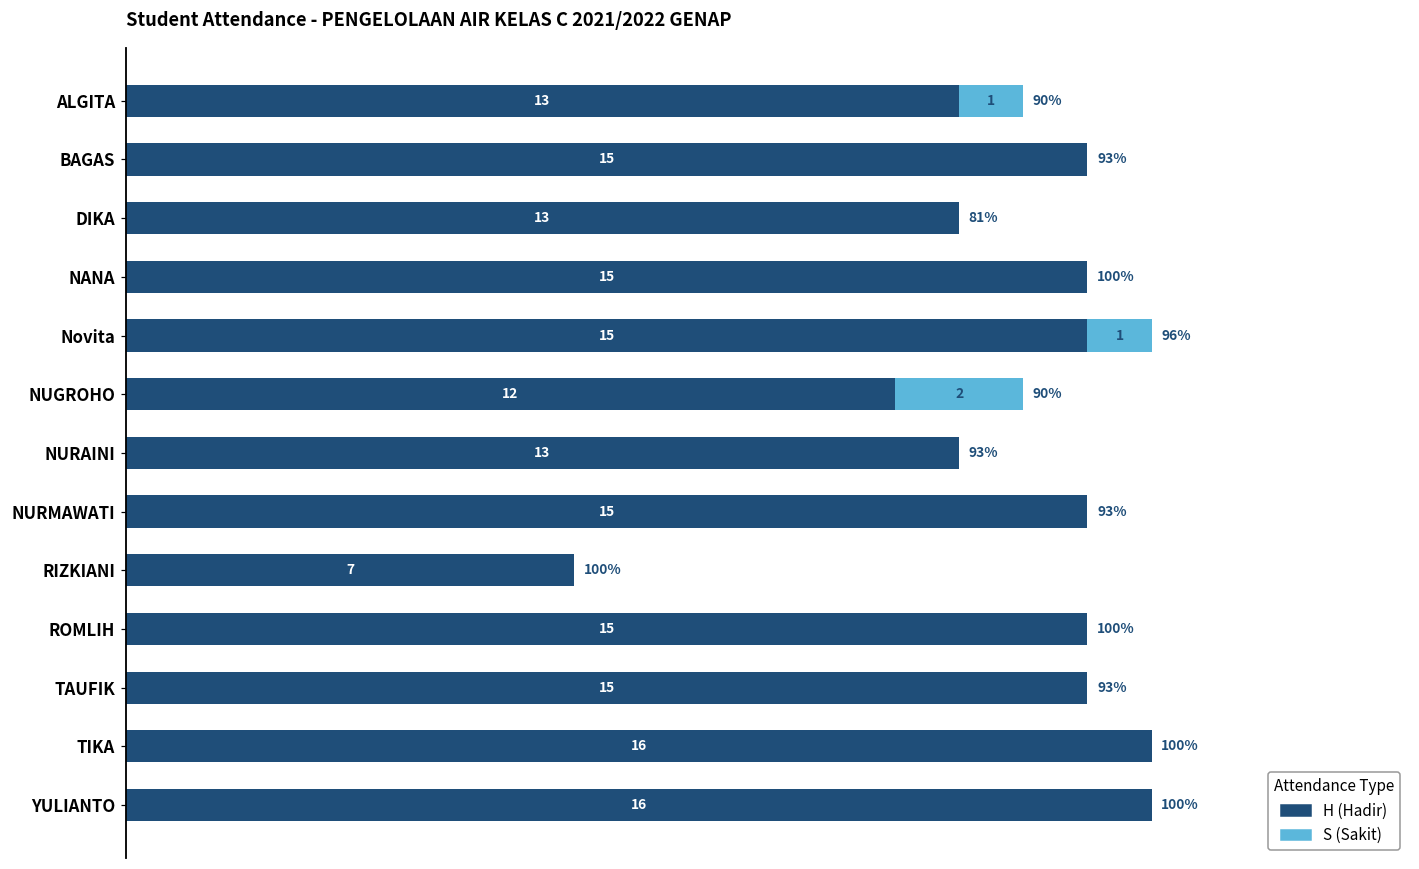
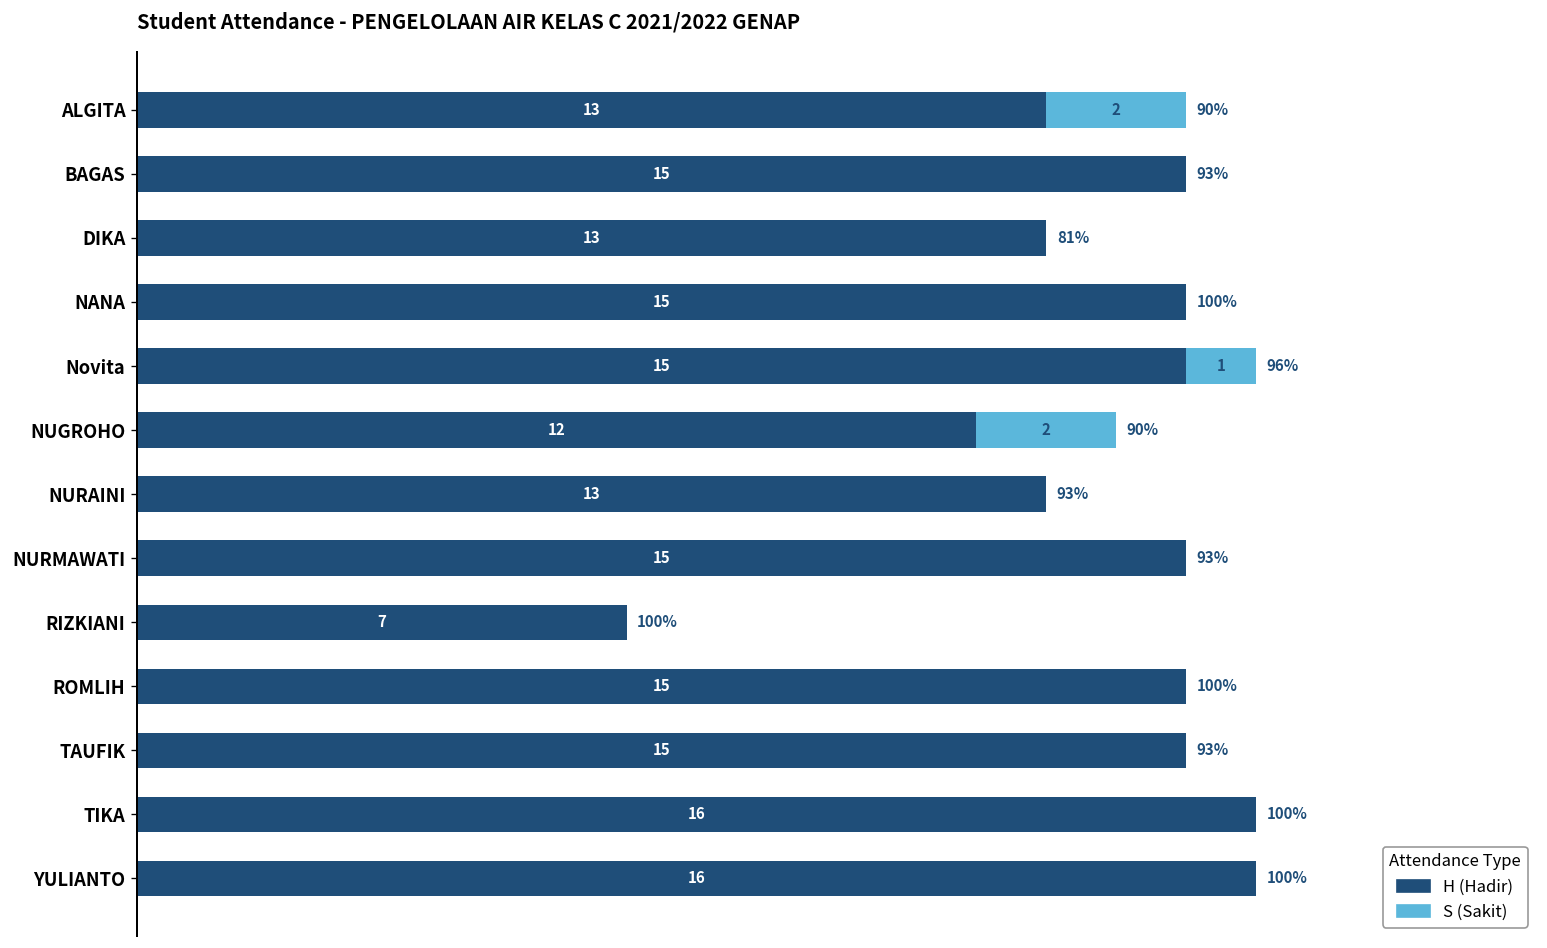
S (Sakit), ALGITA: 1 -> 2
